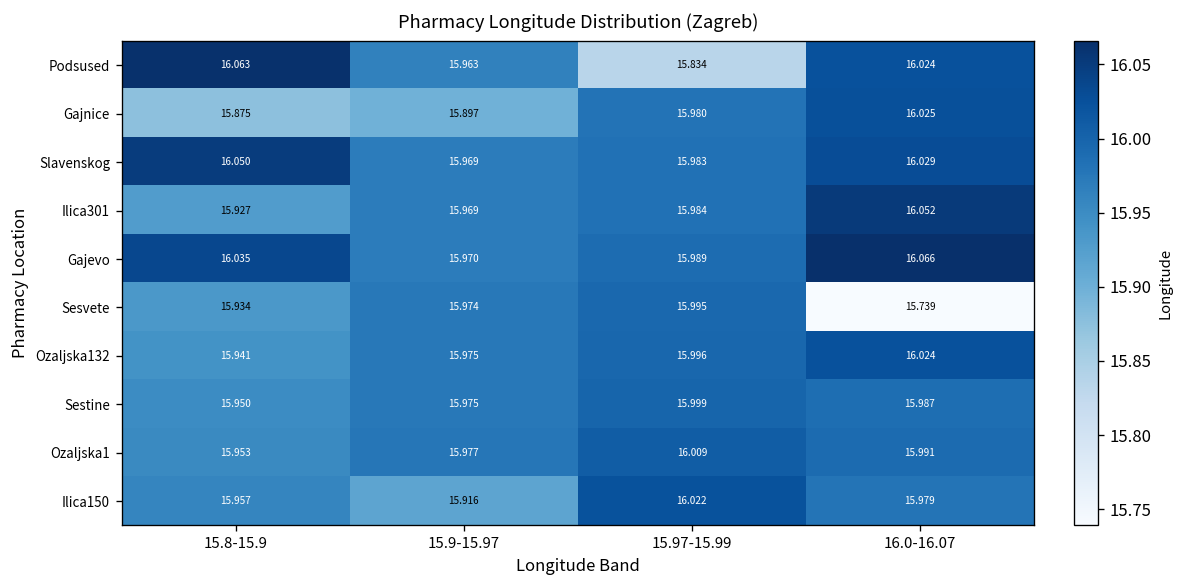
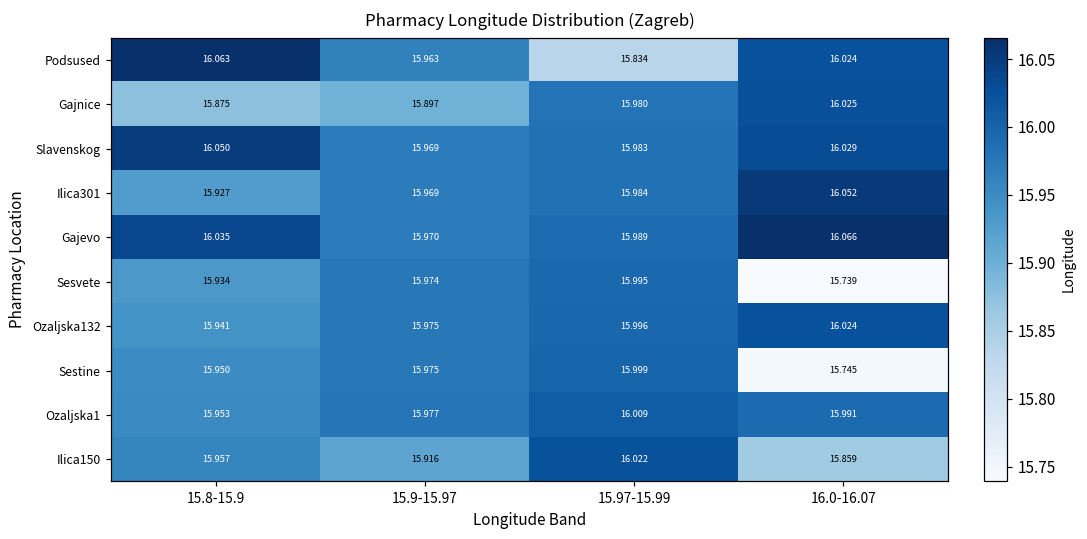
Sestine, 16.0-16.07: 15.987 -> 15.745
Ilica150, 16.0-16.07: 15.979 -> 15.859
